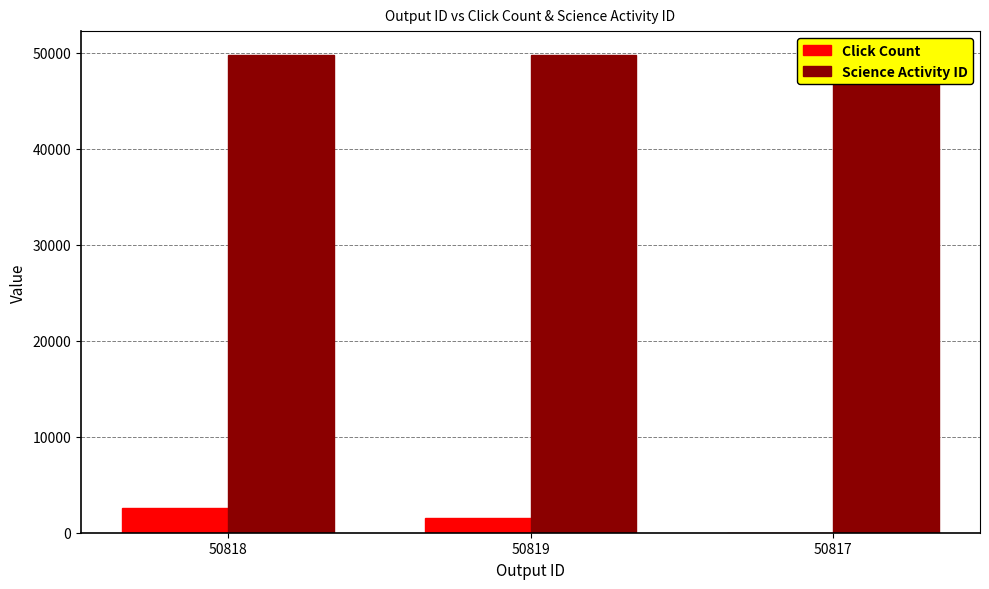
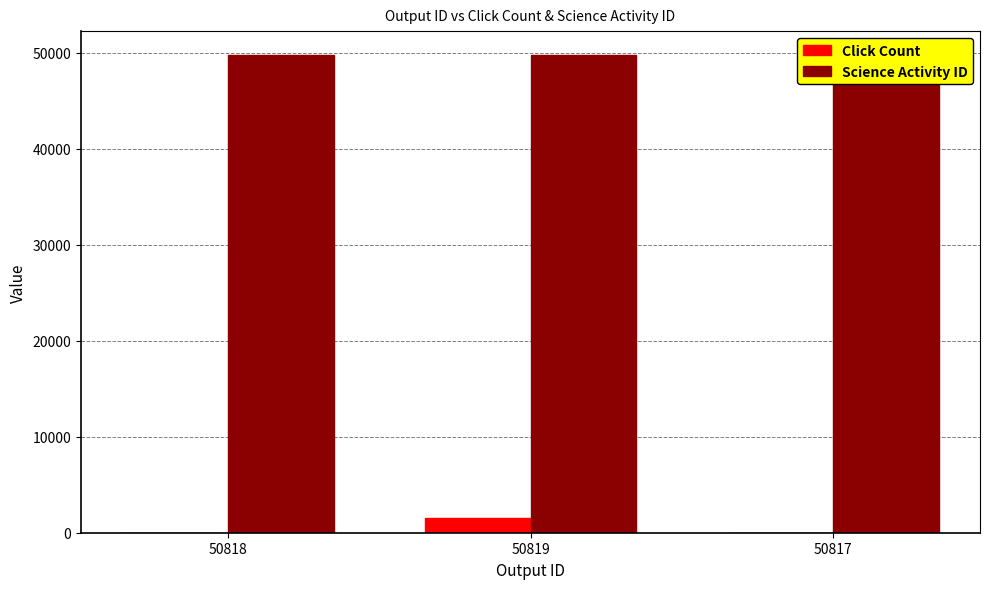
Click Count, 50818: 3000 -> 0
